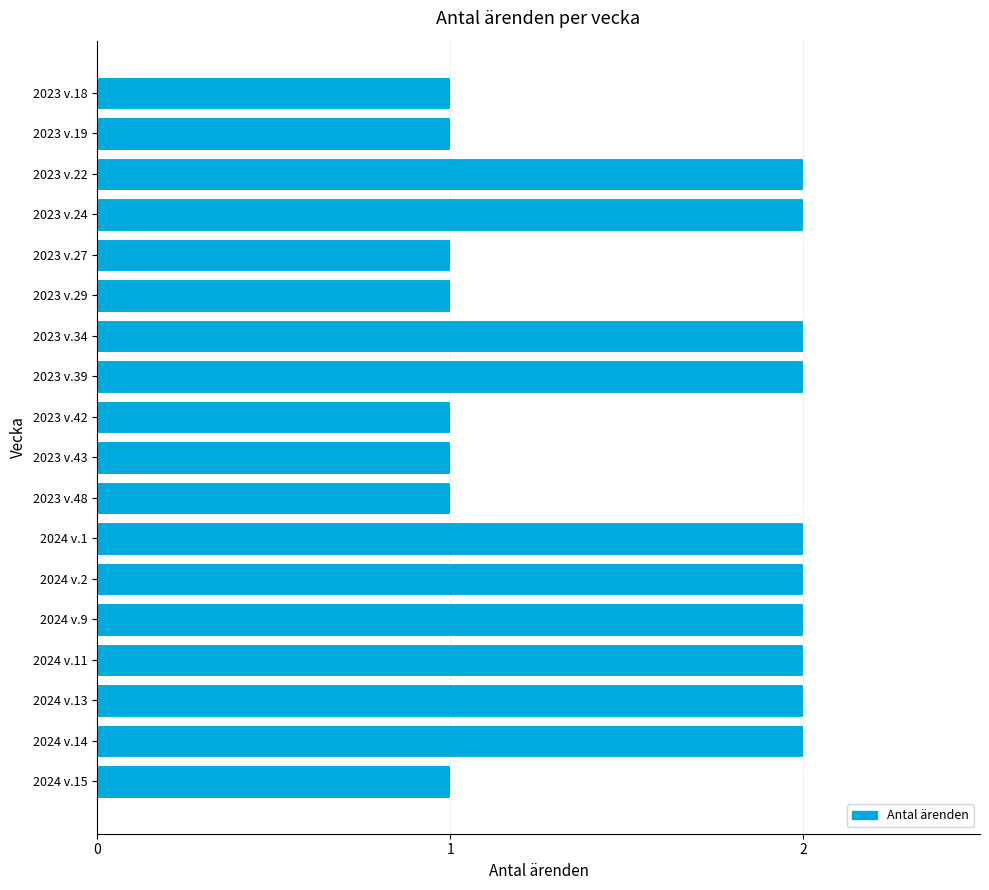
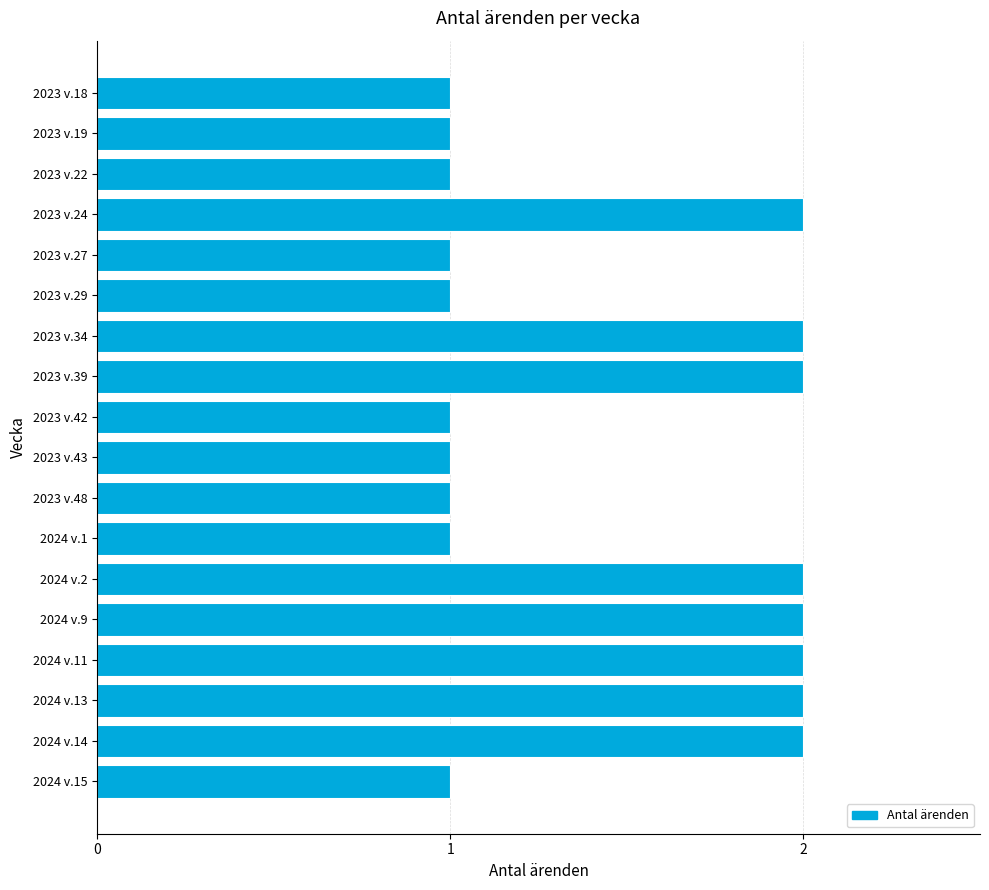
2023 v.22: 2 -> 1
2024 v.1: 2 -> 1
